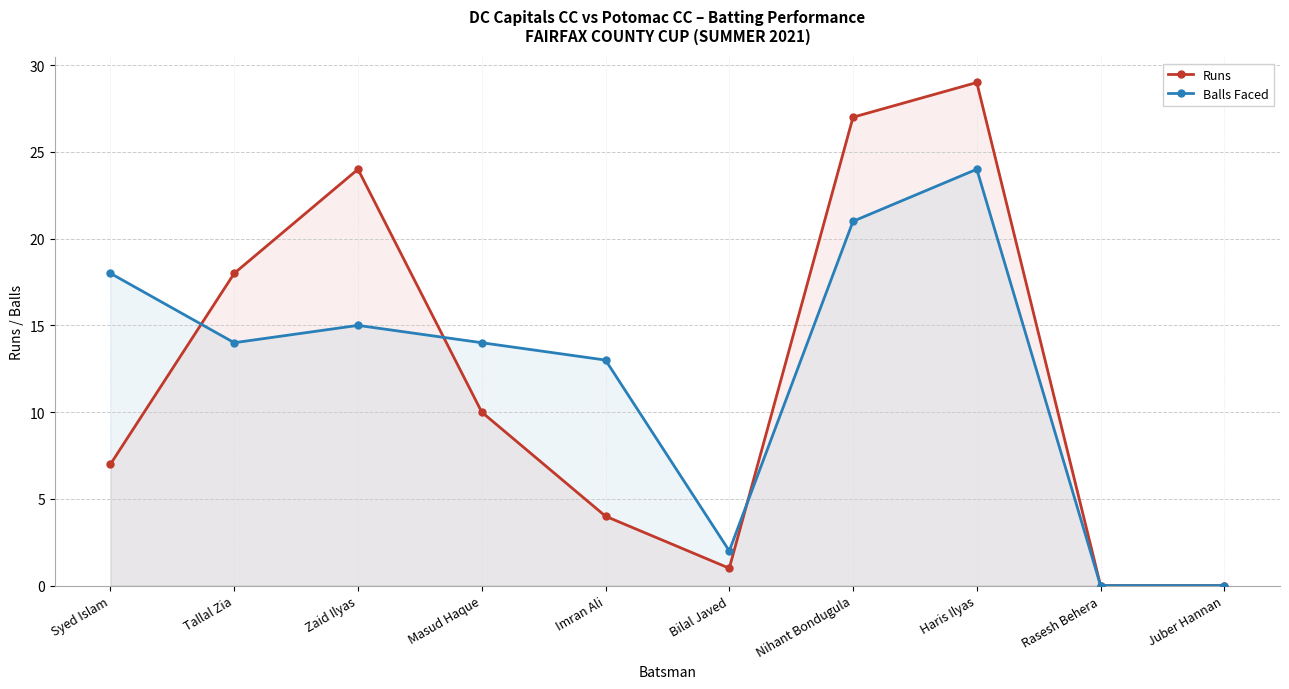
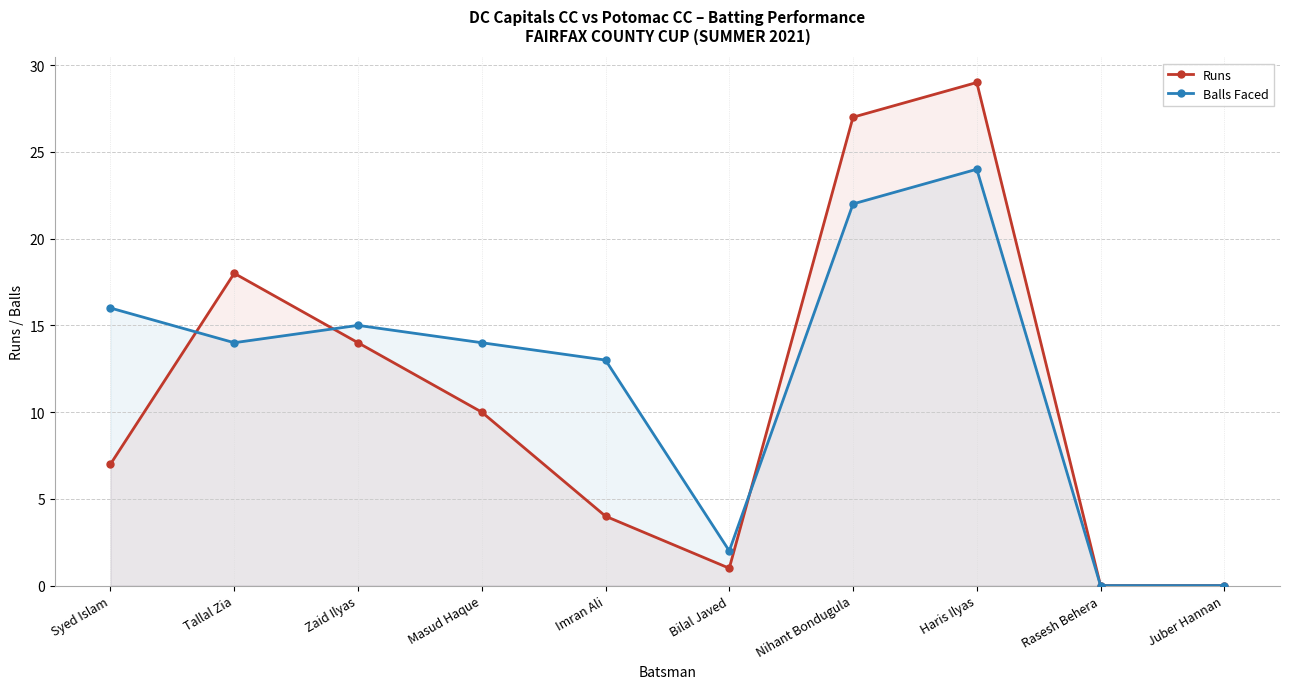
Balls Faced, Syed Islam: 18 -> 16
Runs, Zaid Ilyas: 24 -> 14
Balls Faced, Nihant Bondugula: 21 -> 22
